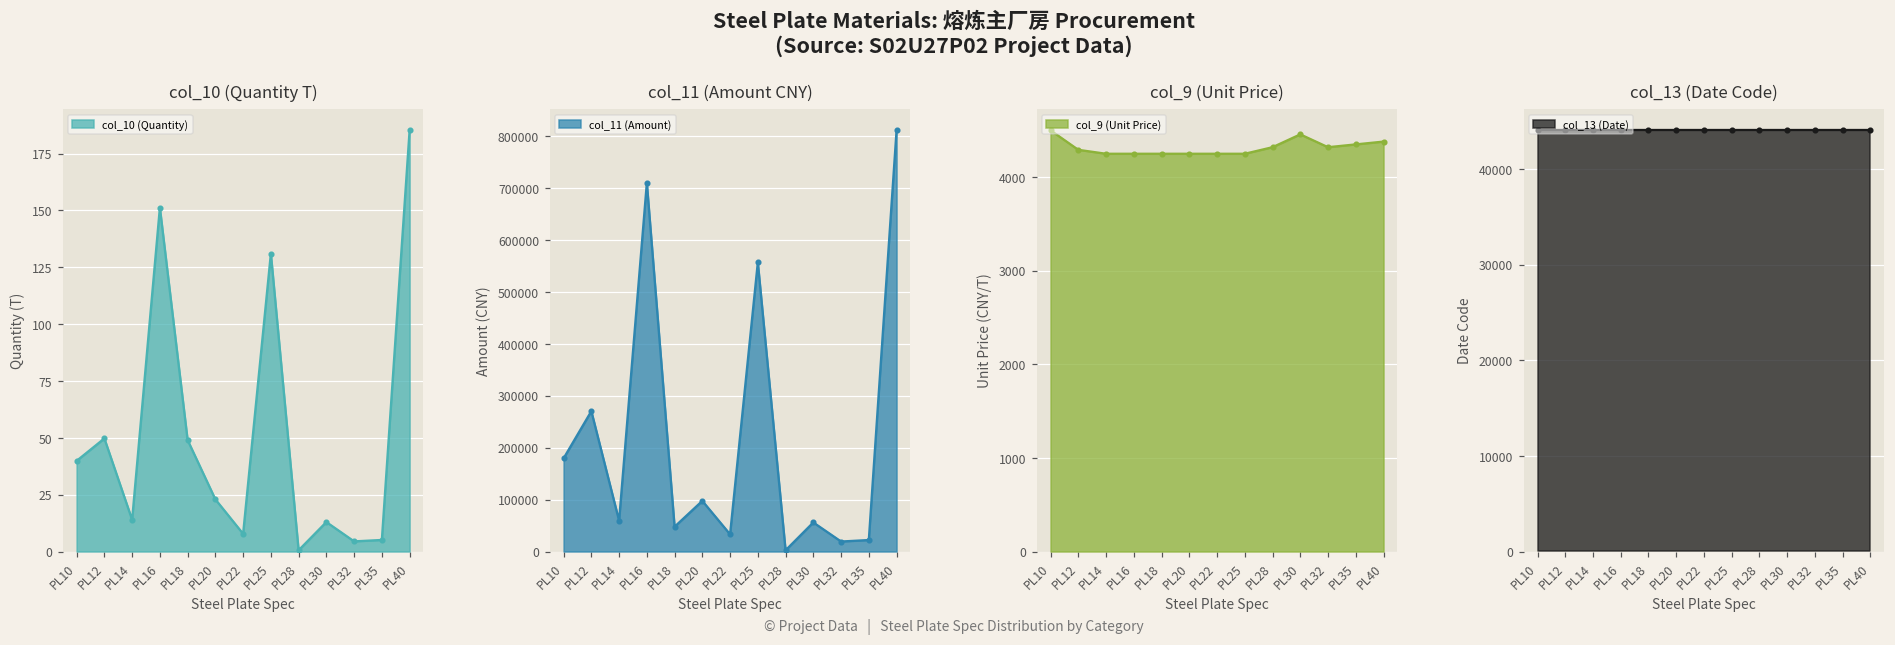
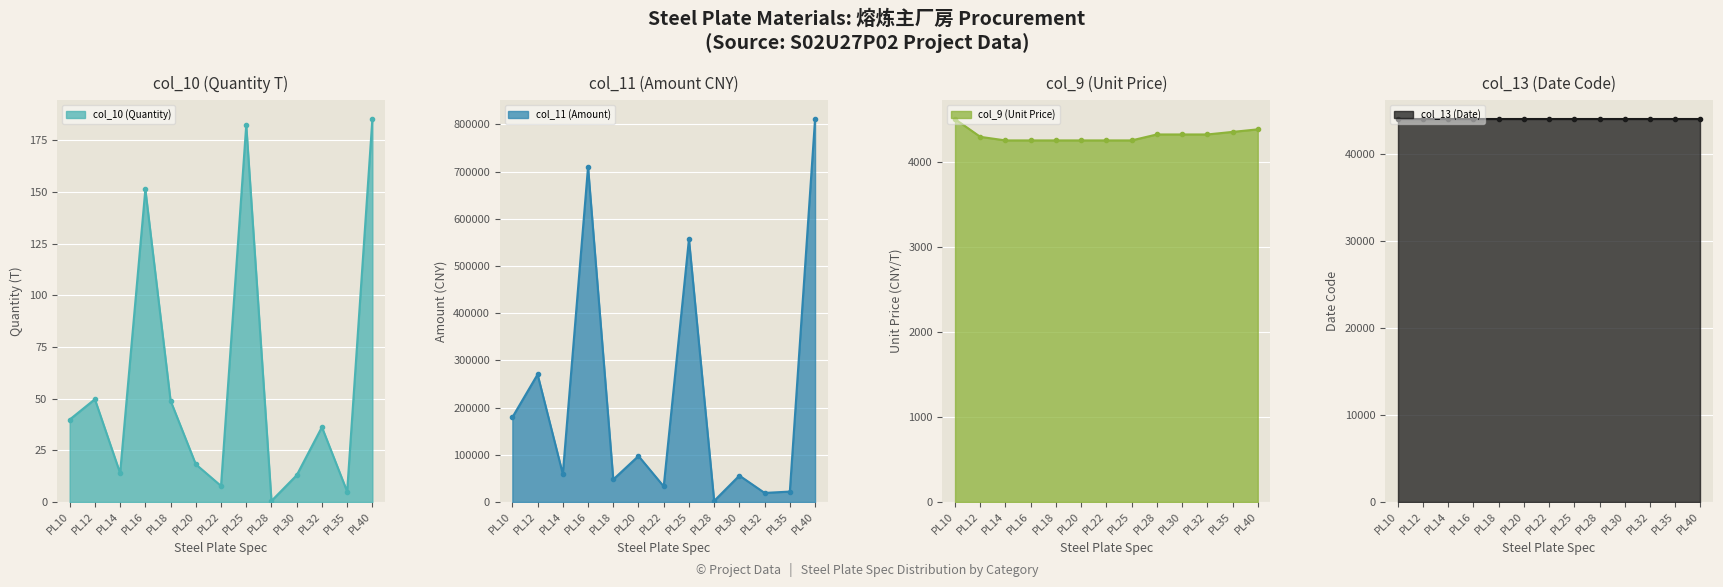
col_10 (Quantity T), PL20: 23 -> 18
col_10 (Quantity T), PL25: 131 -> 182
col_10 (Quantity T), PL32: 4 -> 36
col_9 (Unit Price), PL30: 4500 -> 4300
